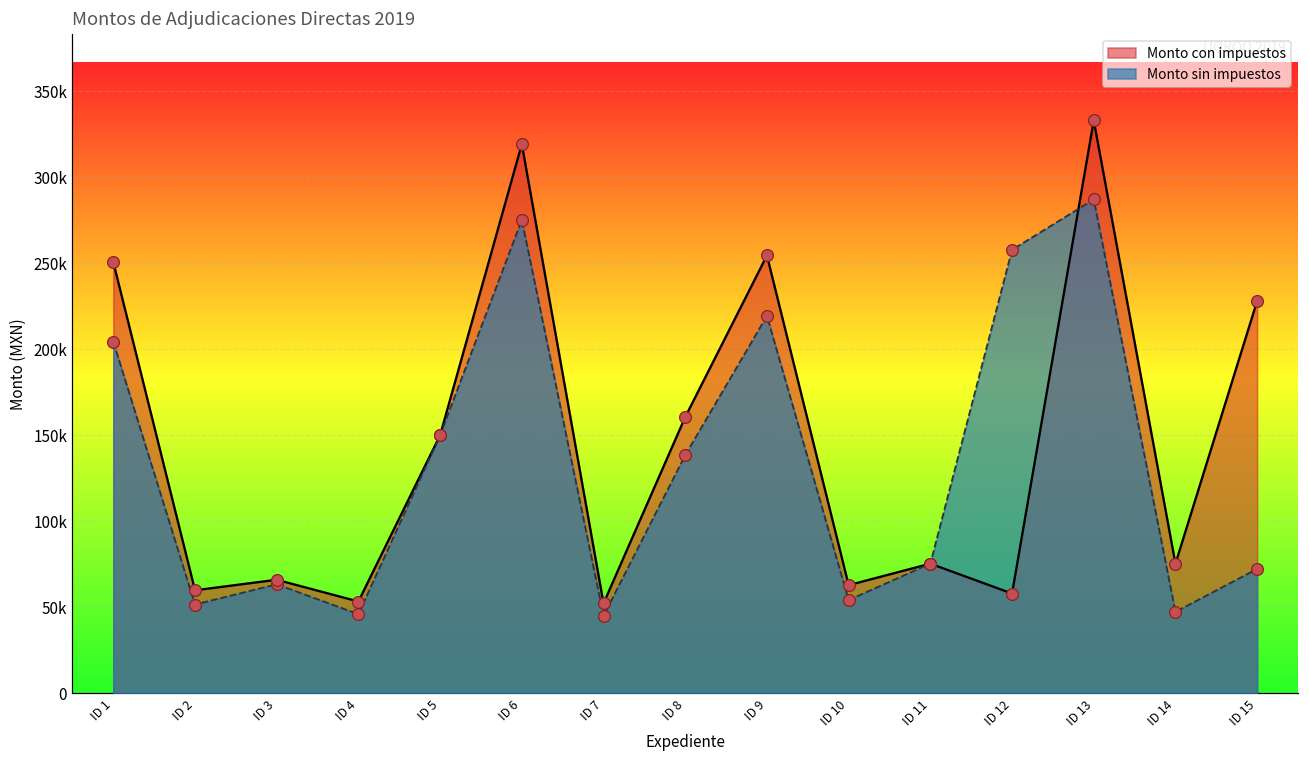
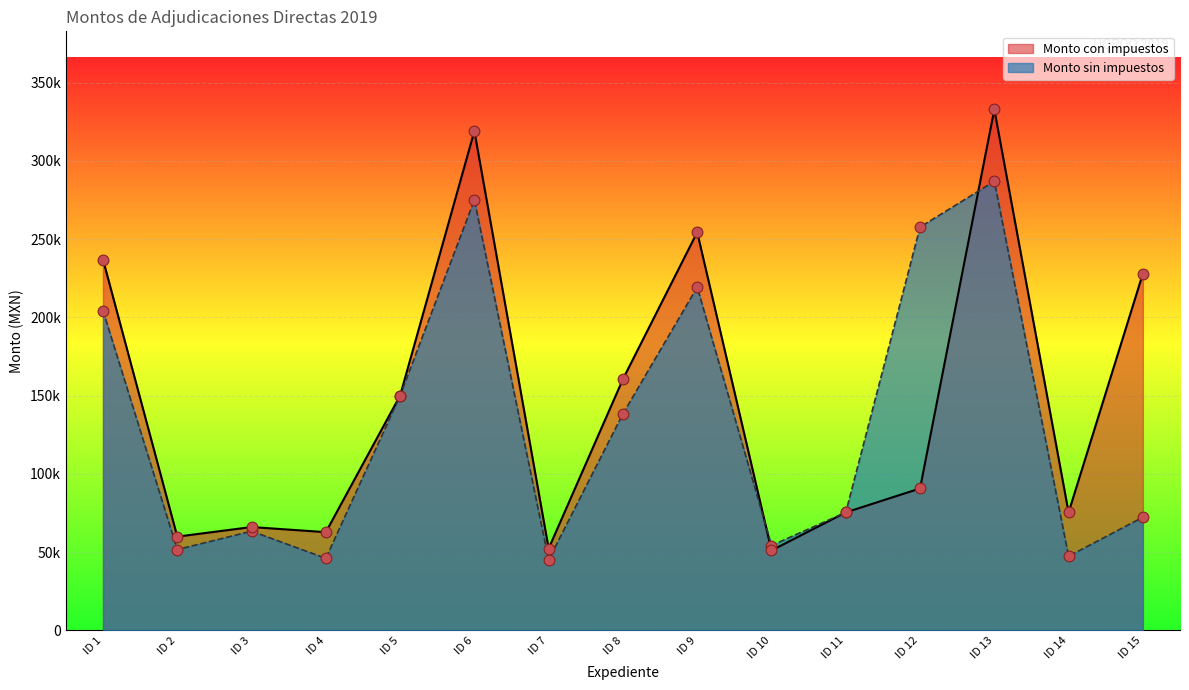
Monto con impuestos, ID 1: 251000 -> 237000
Monto con impuestos, ID 4: 53000 -> 63000
Monto con impuestos, ID 10: 63000 -> 51000
Monto con impuestos, ID 12: 58000 -> 91000
